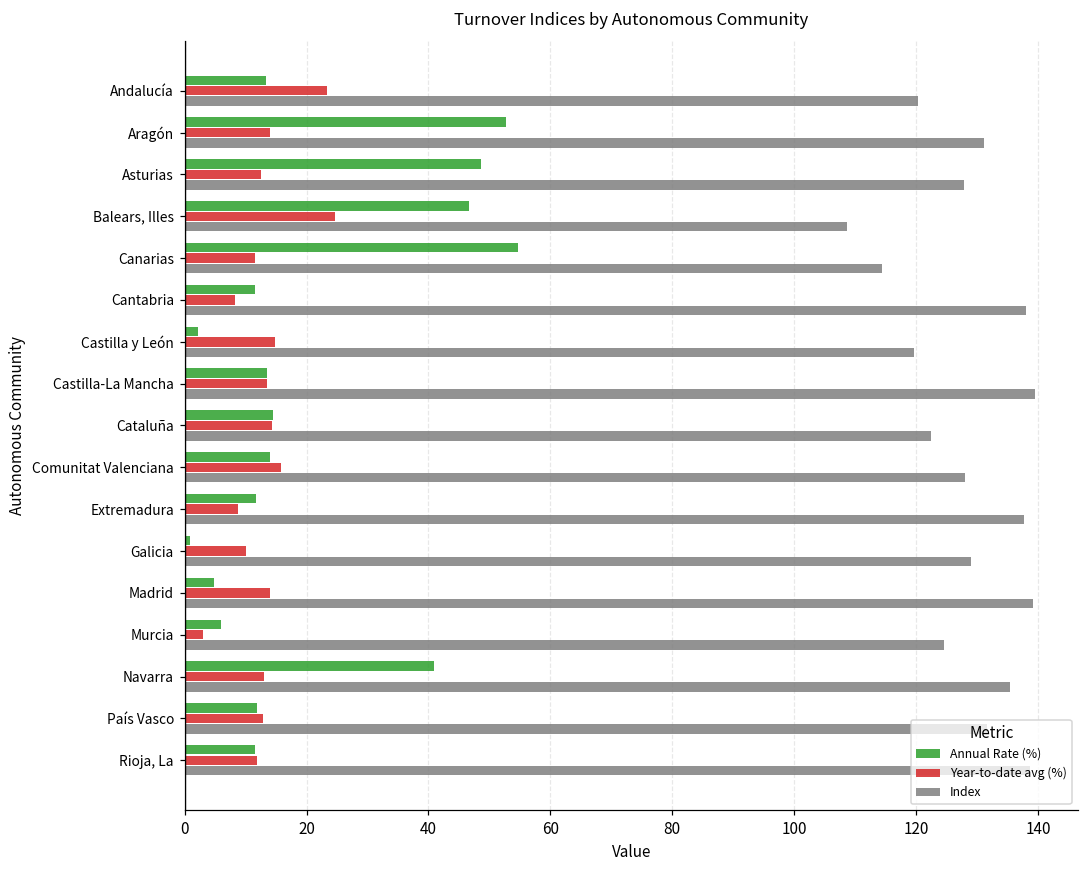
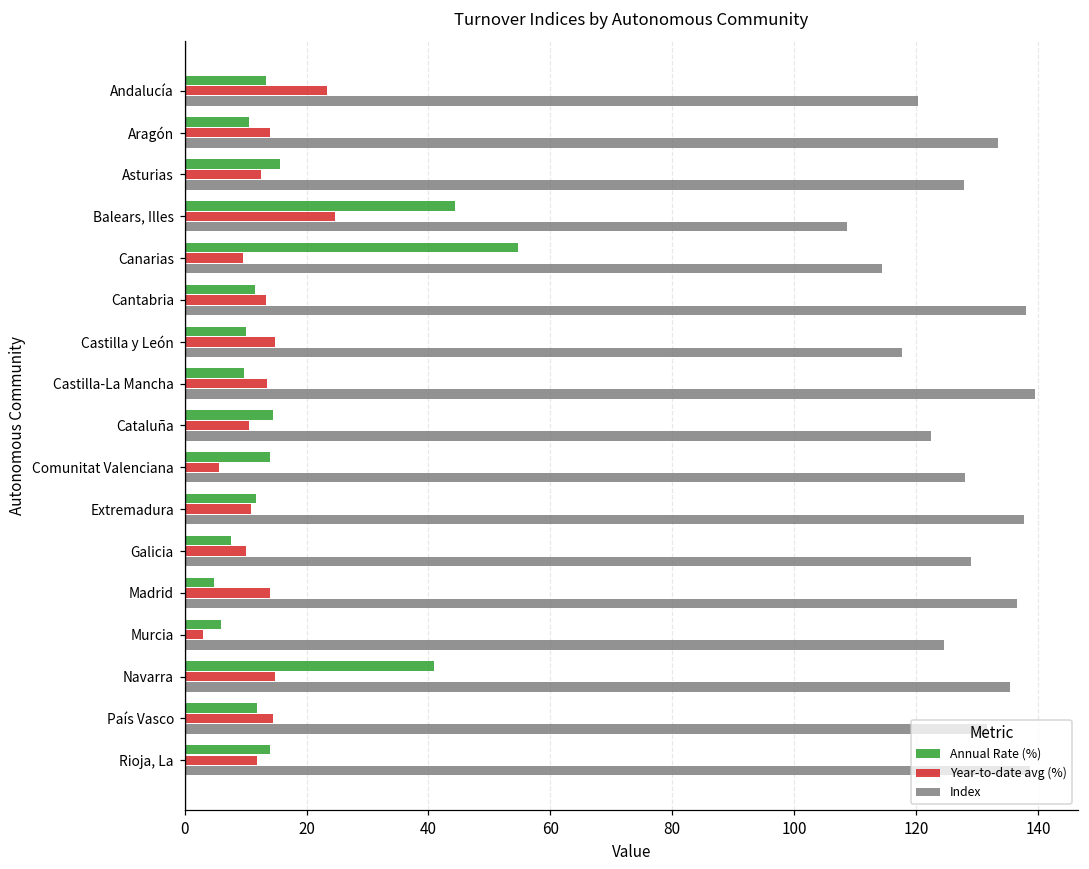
Annual Rate (%), Aragón: 53 -> 11
Index, Aragón: 131 -> 133
Annual Rate (%), Asturias: 49 -> 16
Annual Rate (%), Balears, Illes: 47 -> 44
Year-to-date avg (%), Canarias: 12 -> 10
Year-to-date avg (%), Cantabria: 8 -> 13
Annual Rate (%), Castilla y León: 2 -> 10
Index, Castilla y León: 120 -> 118
Annual Rate (%), Castilla-La Mancha: 14 -> 10
Year-to-date avg (%), Cataluña: 14 -> 11
Year-to-date avg (%), Comunitat Valenciana: 16 -> 6
Year-to-date avg (%), Extremadura: 9 -> 11
Annual Rate (%), Galicia: 1 -> 8
Index, Madrid: 139 -> 137
Year-to-date avg (%), Navarra: 13 -> 15
Year-to-date avg (%), País Vasco: 13 -> 15
Annual Rate (%), Rioja, La: 12 -> 14
